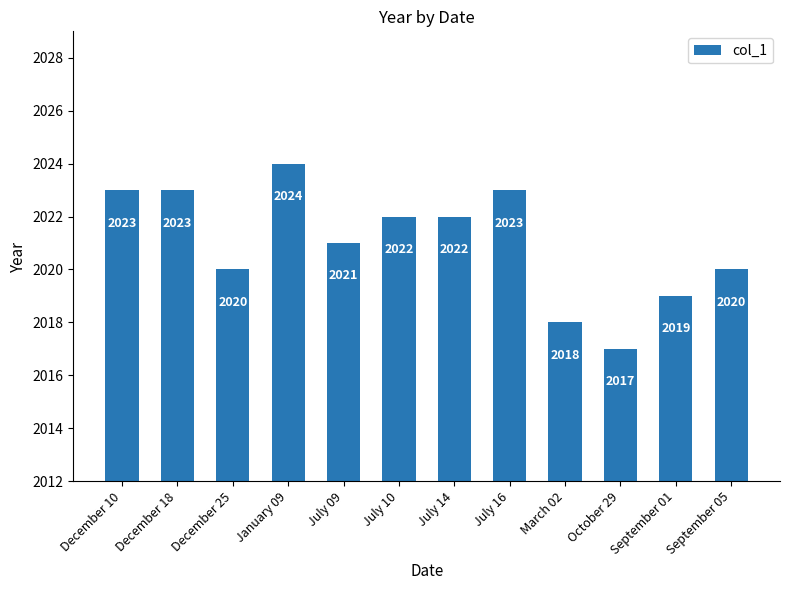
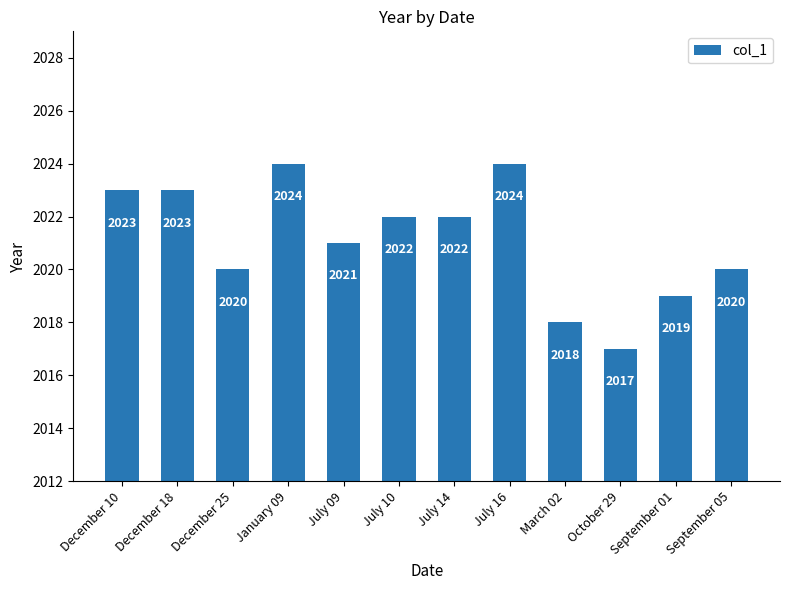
July 16: 2023 -> 2024
